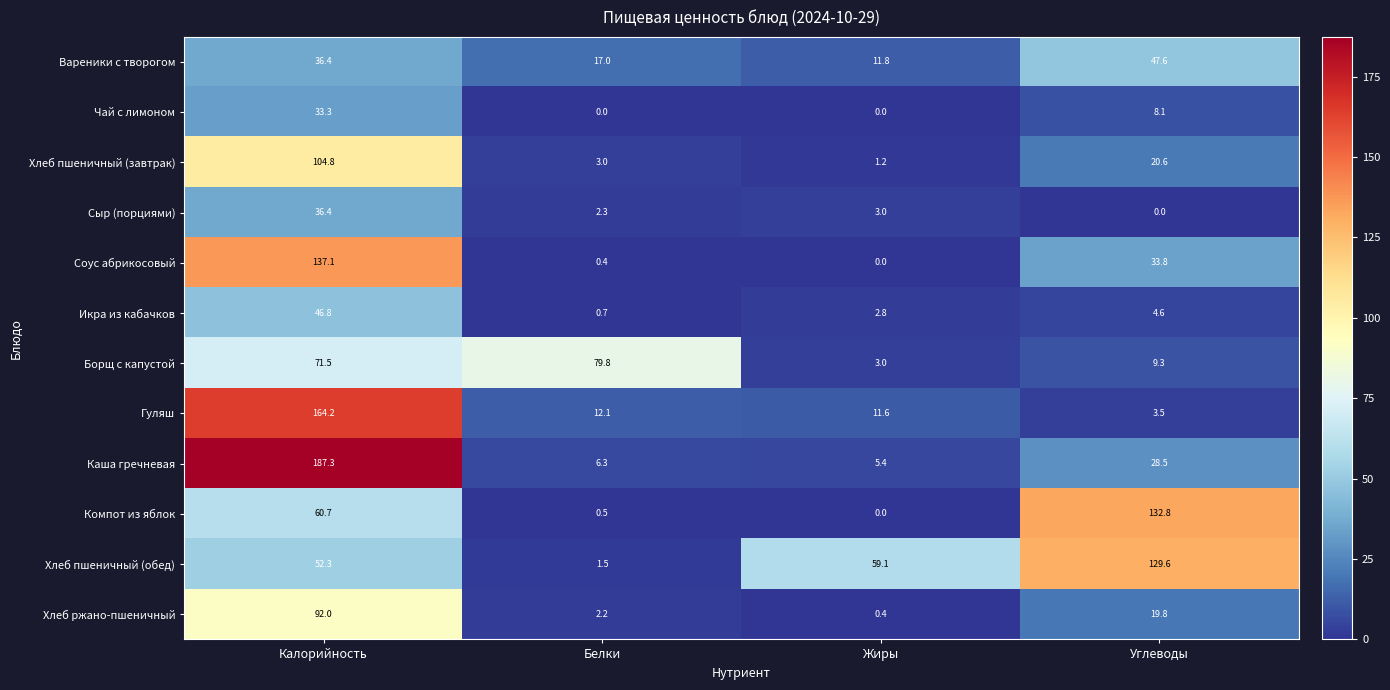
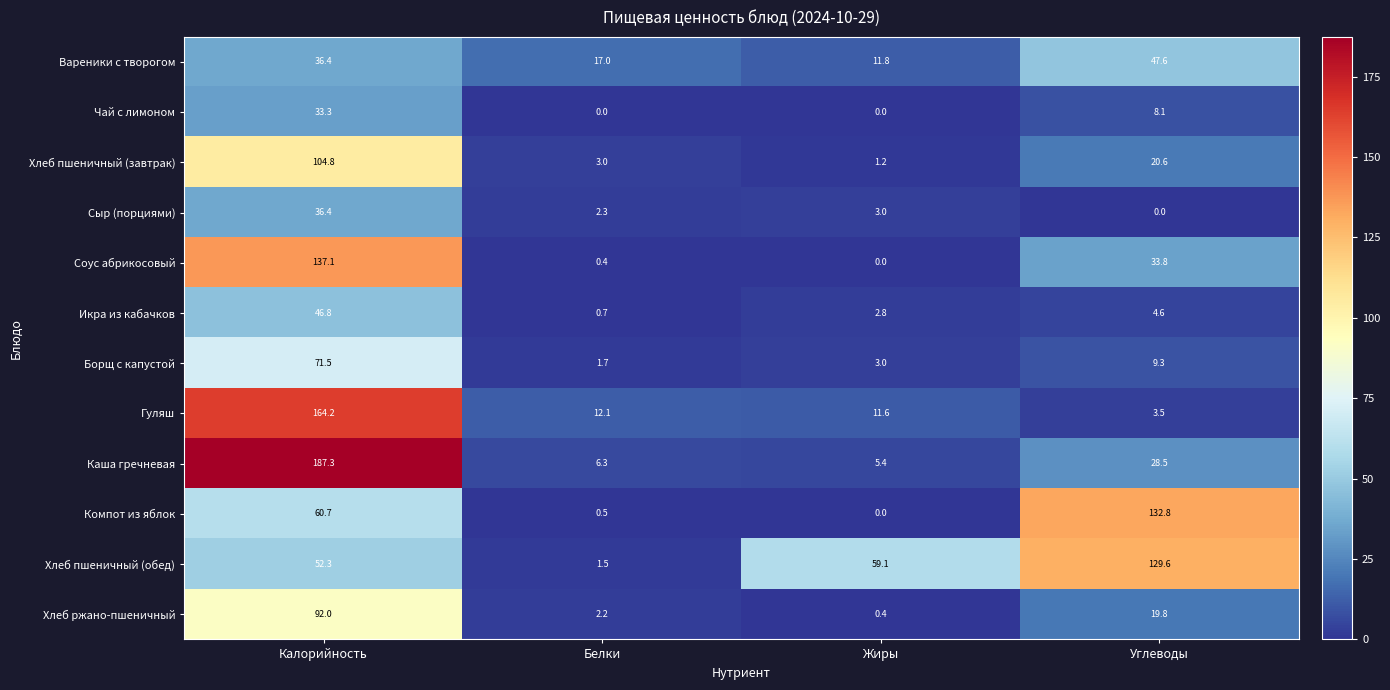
Борщ с капустой, Белки: 79.8 -> 1.7
